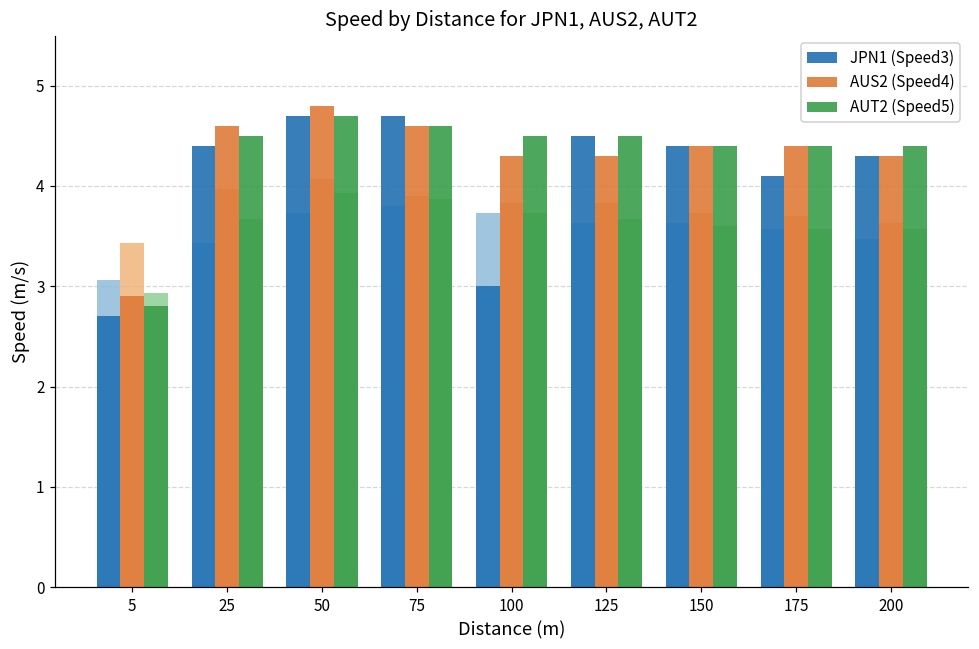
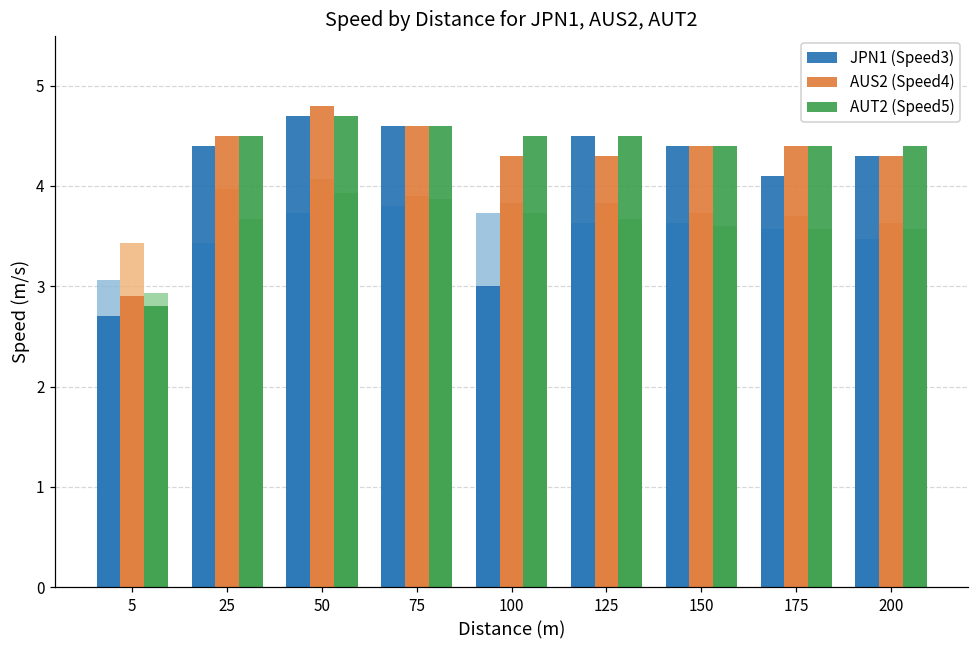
AUS2 (Speed4), 25: 4.6 -> 4.5
JPN1 (Speed3), 75: 4.7 -> 4.6
